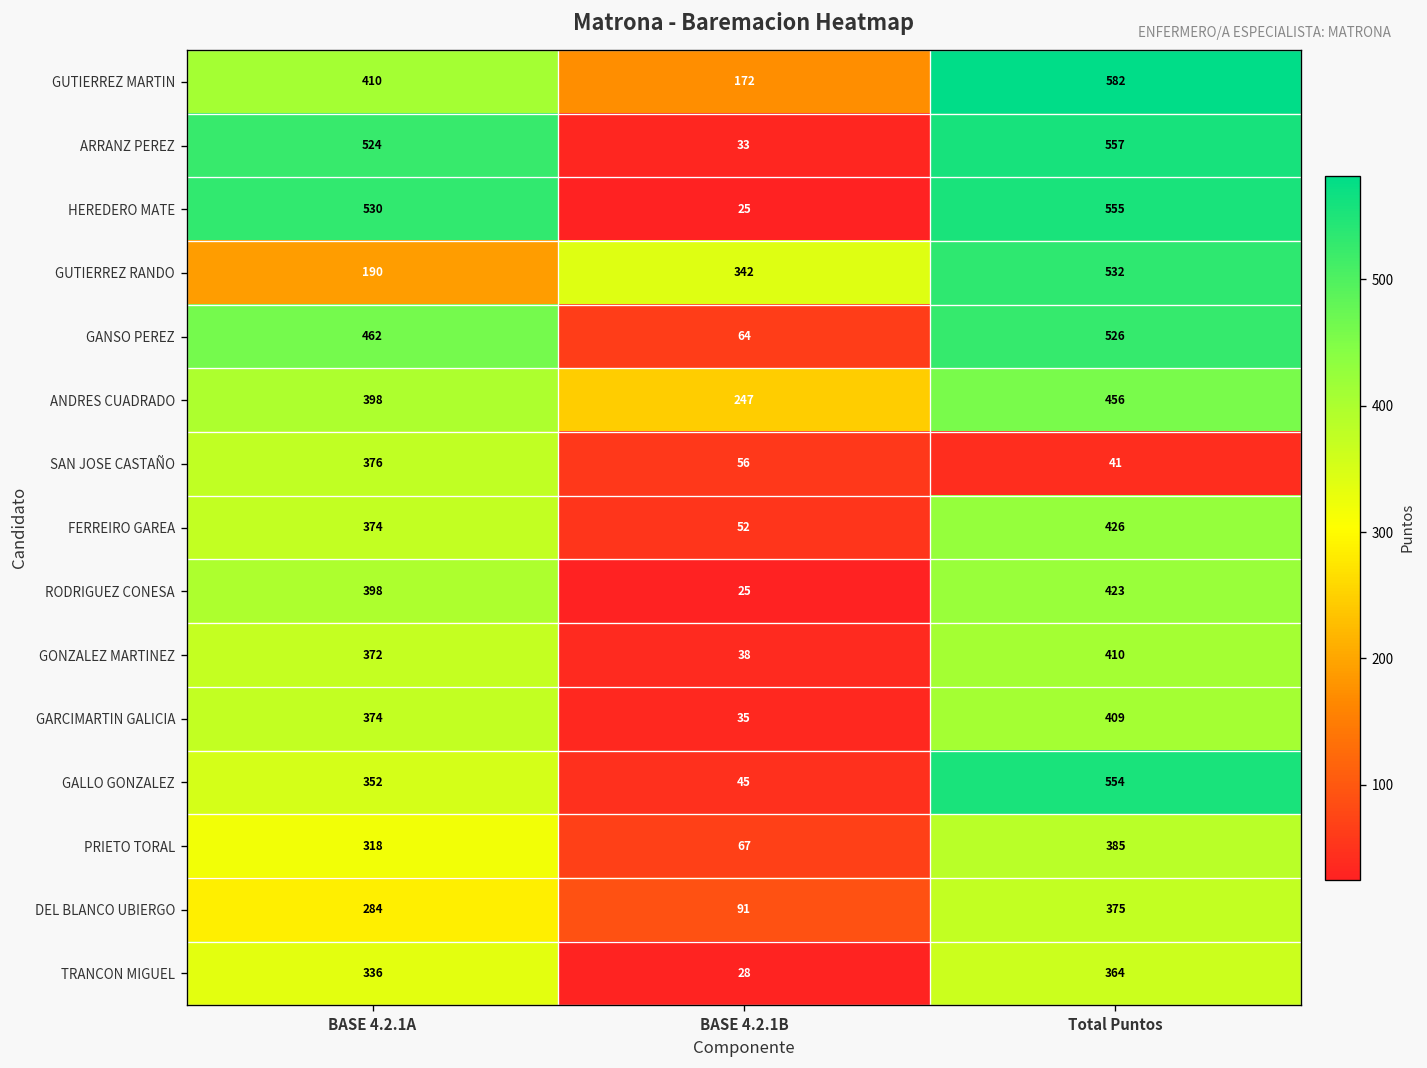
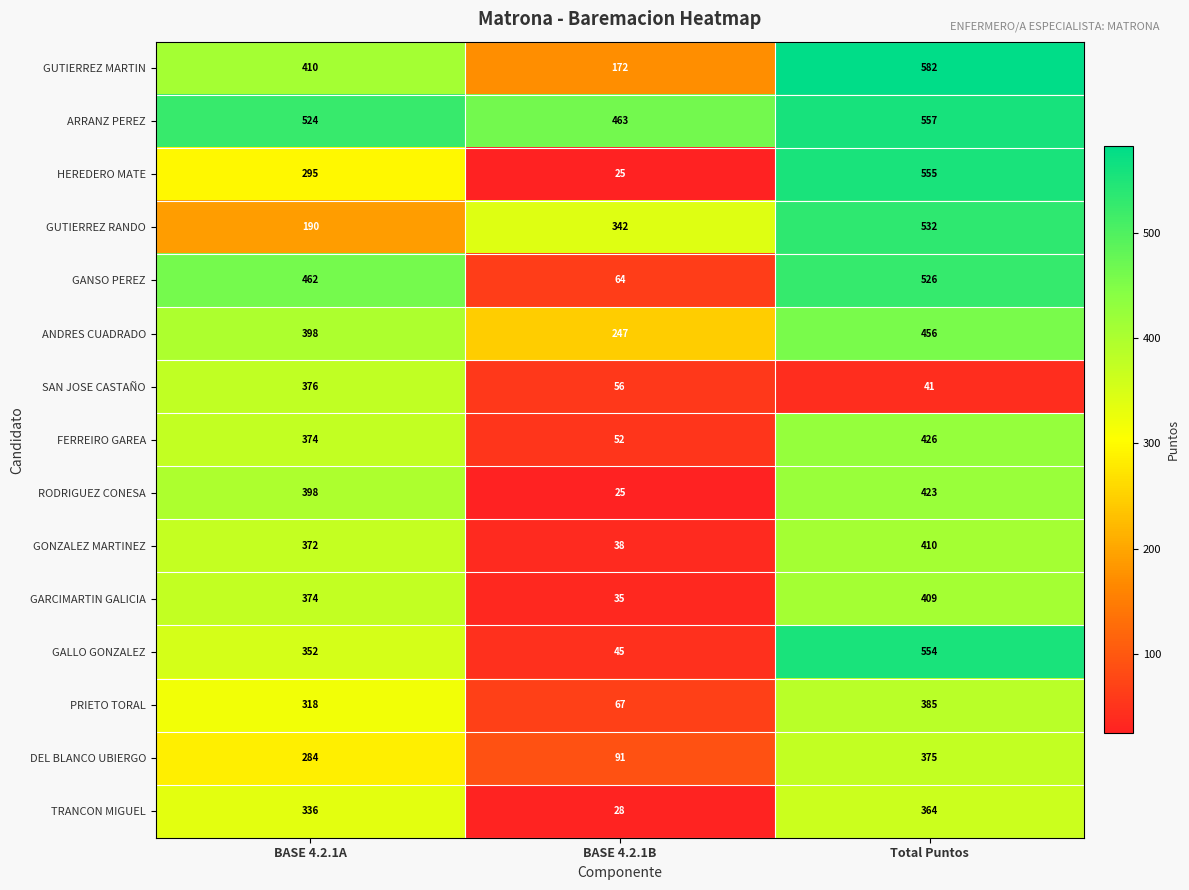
ARRANZ PEREZ, BASE 4.2.1B: 33 -> 463
HEREDERO MATE, BASE 4.2.1A: 530 -> 295
